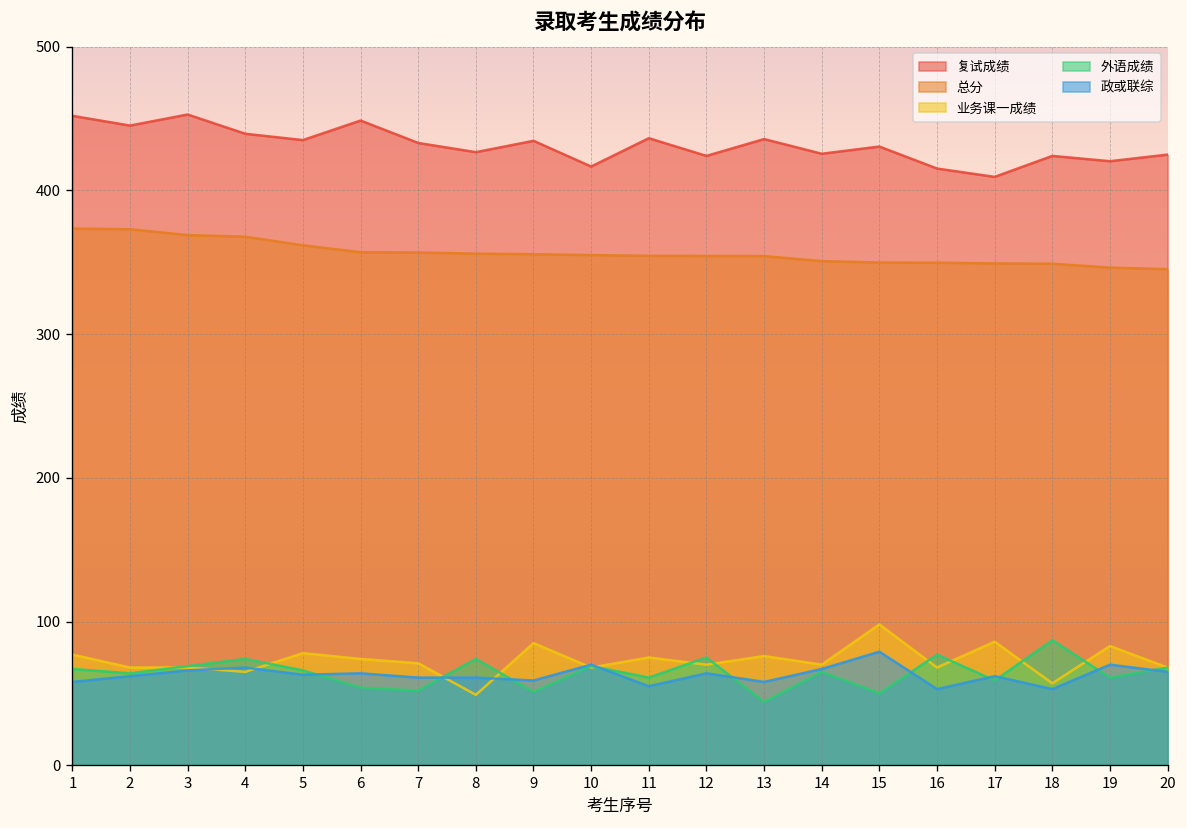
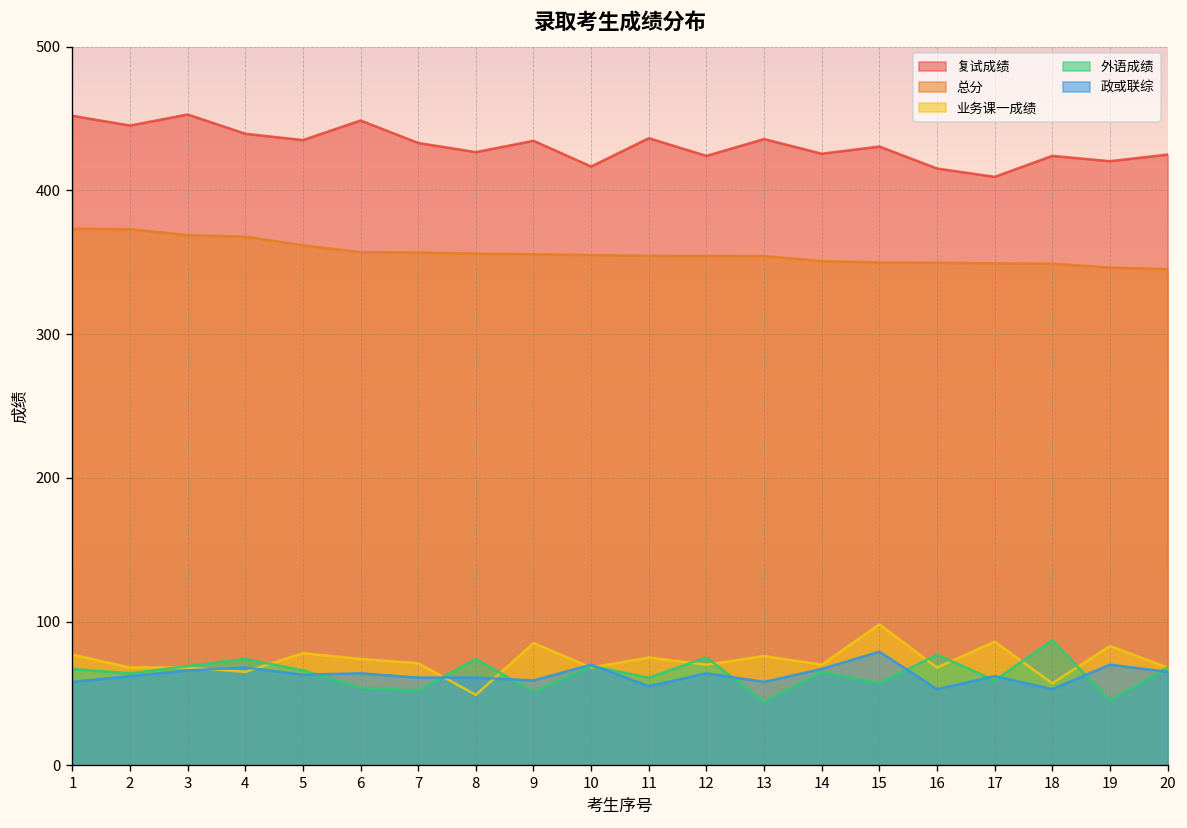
外语成绩, 15: 50 -> 57
外语成绩, 19: 61 -> 45
